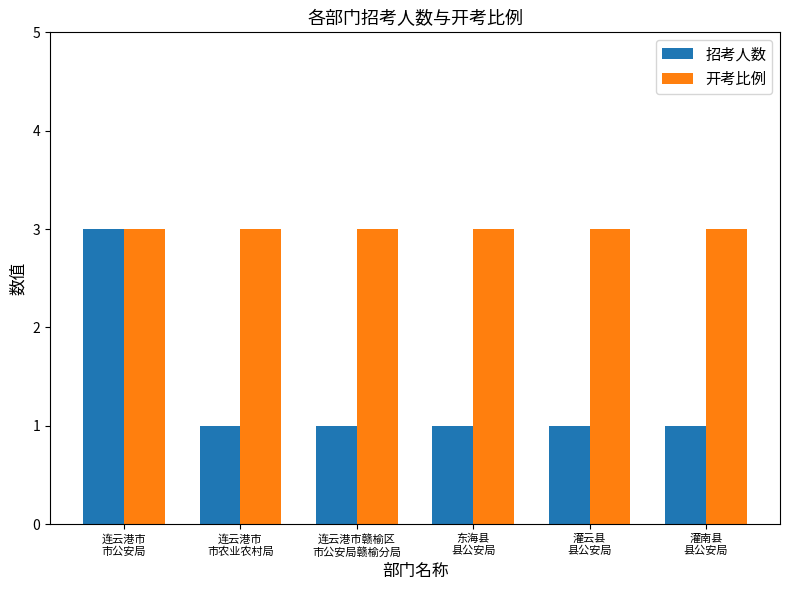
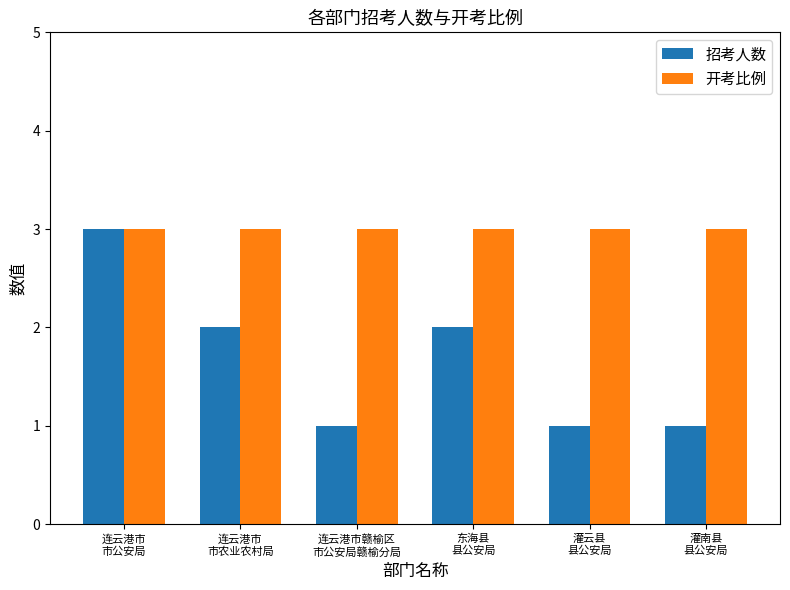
招考人数, 连云港市 市农业农村局: 1 -> 2
招考人数, 东海县 县公安局: 1 -> 2
